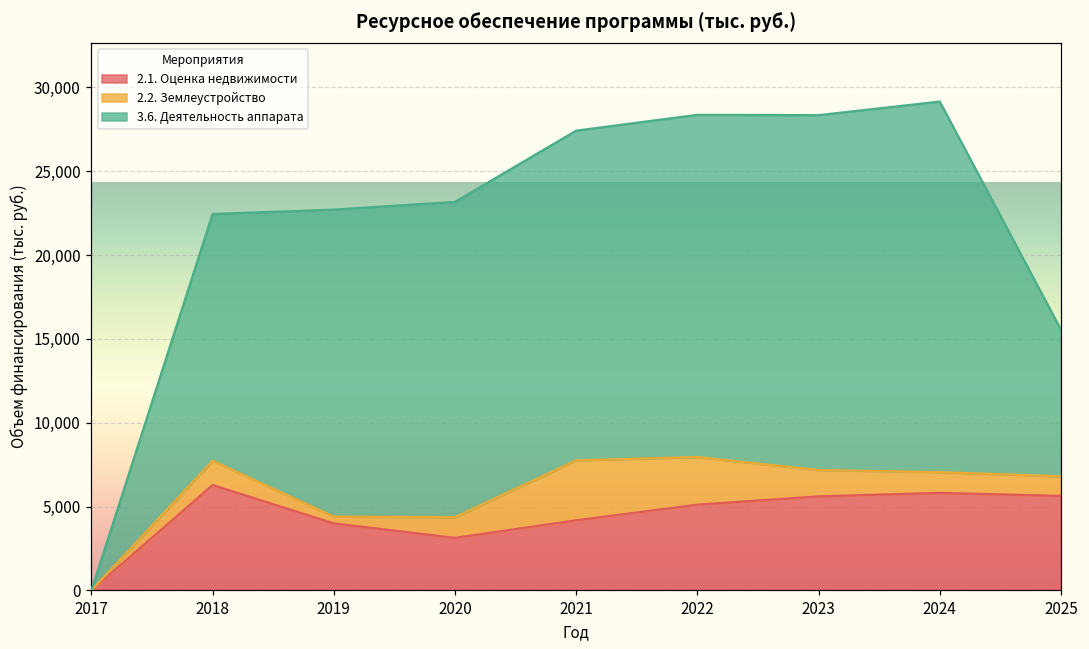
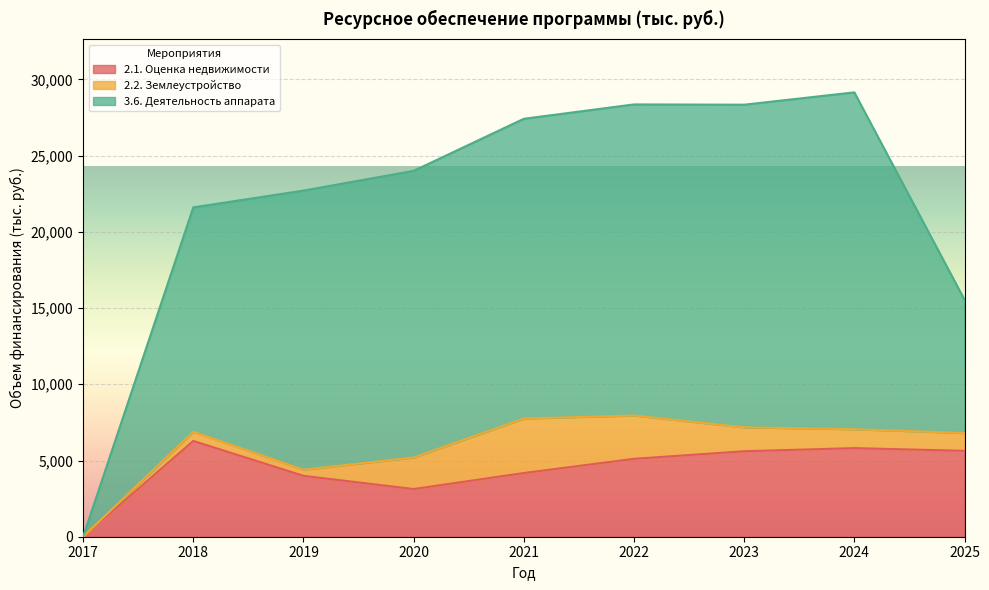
2.2. Землеустройство, 2018: 1,400 -> 600
2.2. Землеустройство, 2020: 1,200 -> 2,100
